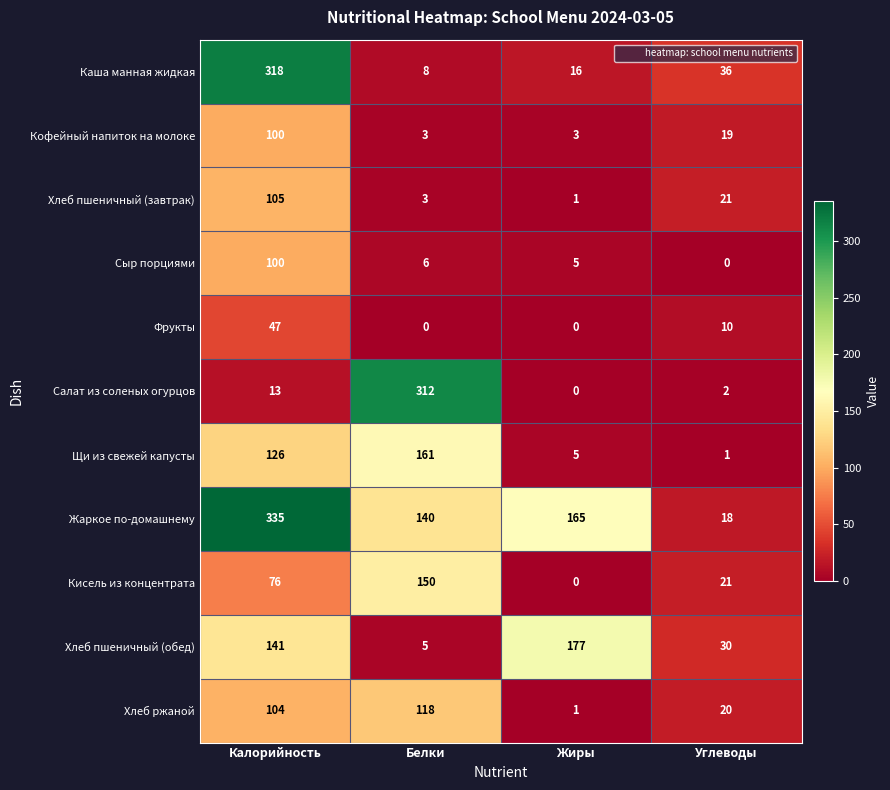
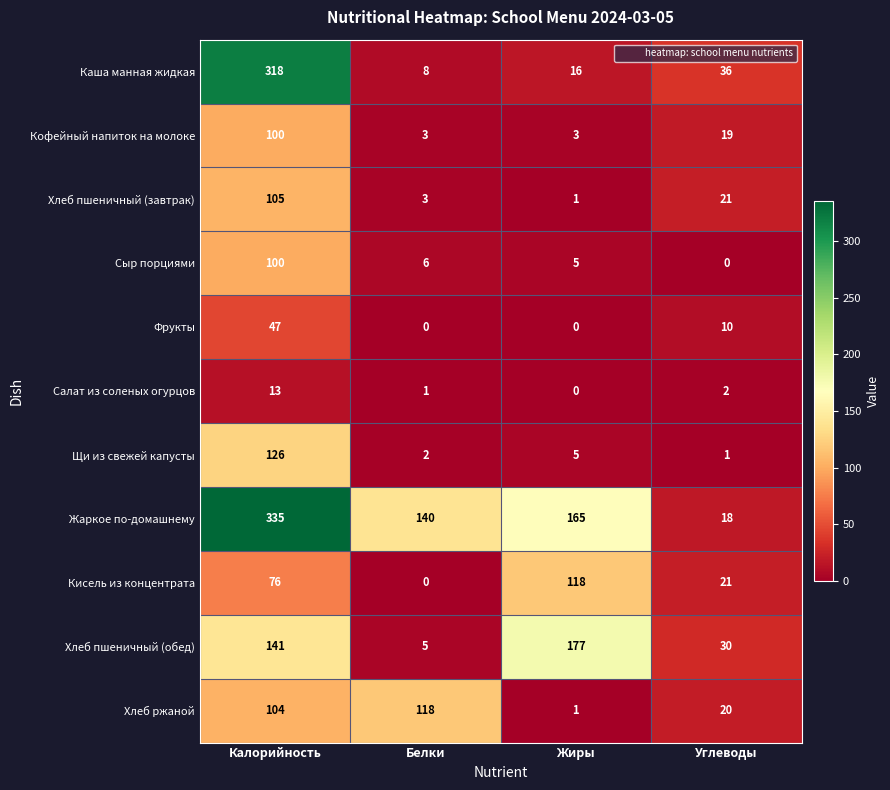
Салат из соленых огурцов, Белки: 312 -> 1
Щи из свежей капусты, Белки: 161 -> 2
Кисель из концентрата, Белки: 150 -> 0
Кисель из концентрата, Жиры: 0 -> 118
